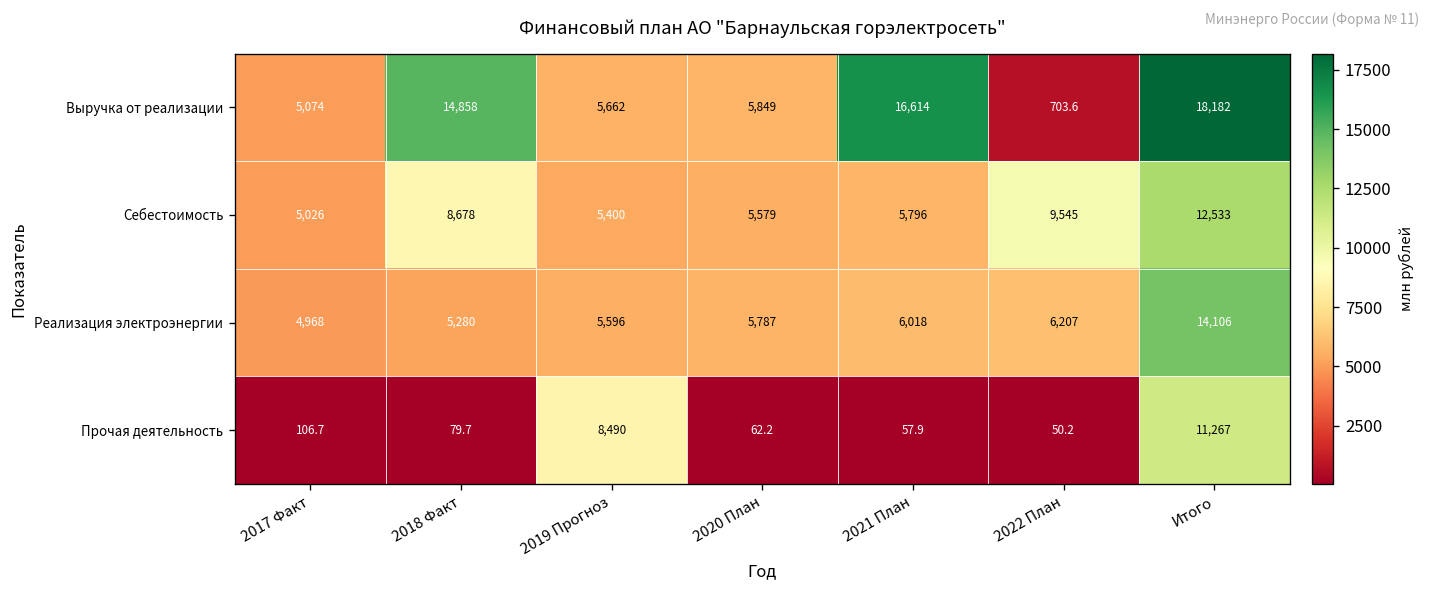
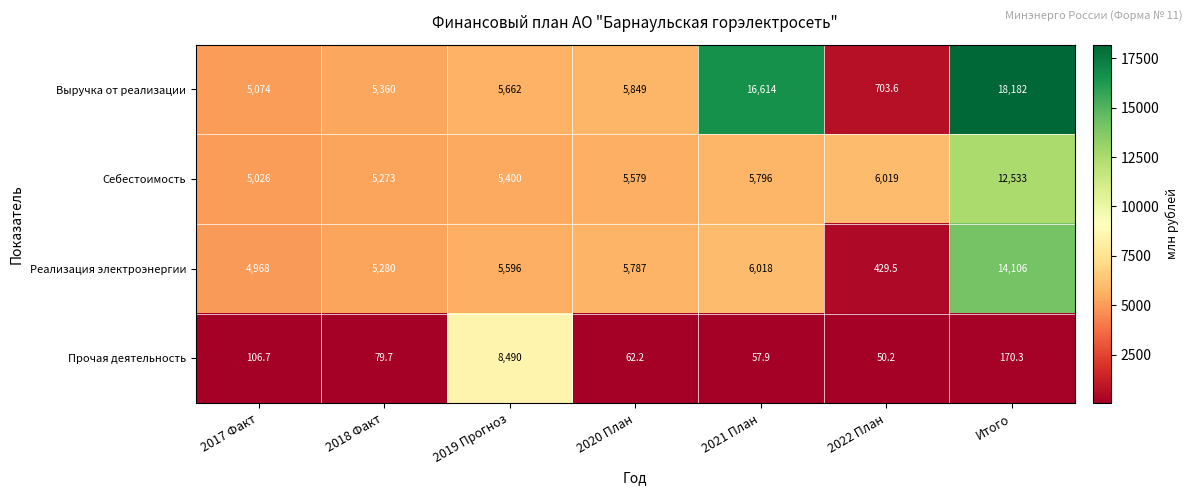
Выручка от реализации, 2018 Факт: 14,858 -> 5,360
Себестоимость, 2018 Факт: 8,678 -> 5,273
Себестоимость, 2022 План: 9,545 -> 6,019
Реализация электроэнергии, 2022 План: 6,207 -> 429.5
Прочая деятельность, Итого: 11,267 -> 170.3
